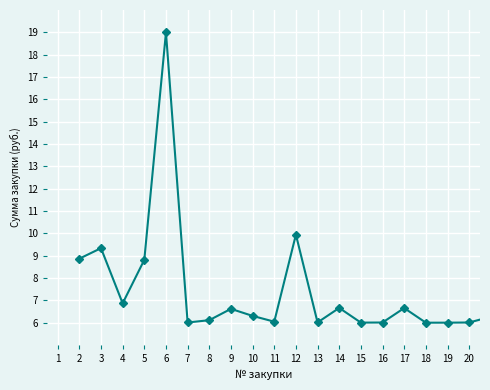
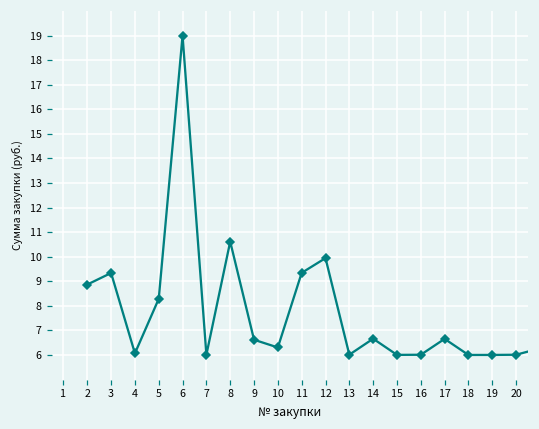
4: 6.9 -> 6.1
5: 8.8 -> 8.3
8: 6.1 -> 10.6
11: 6.0 -> 9.3
